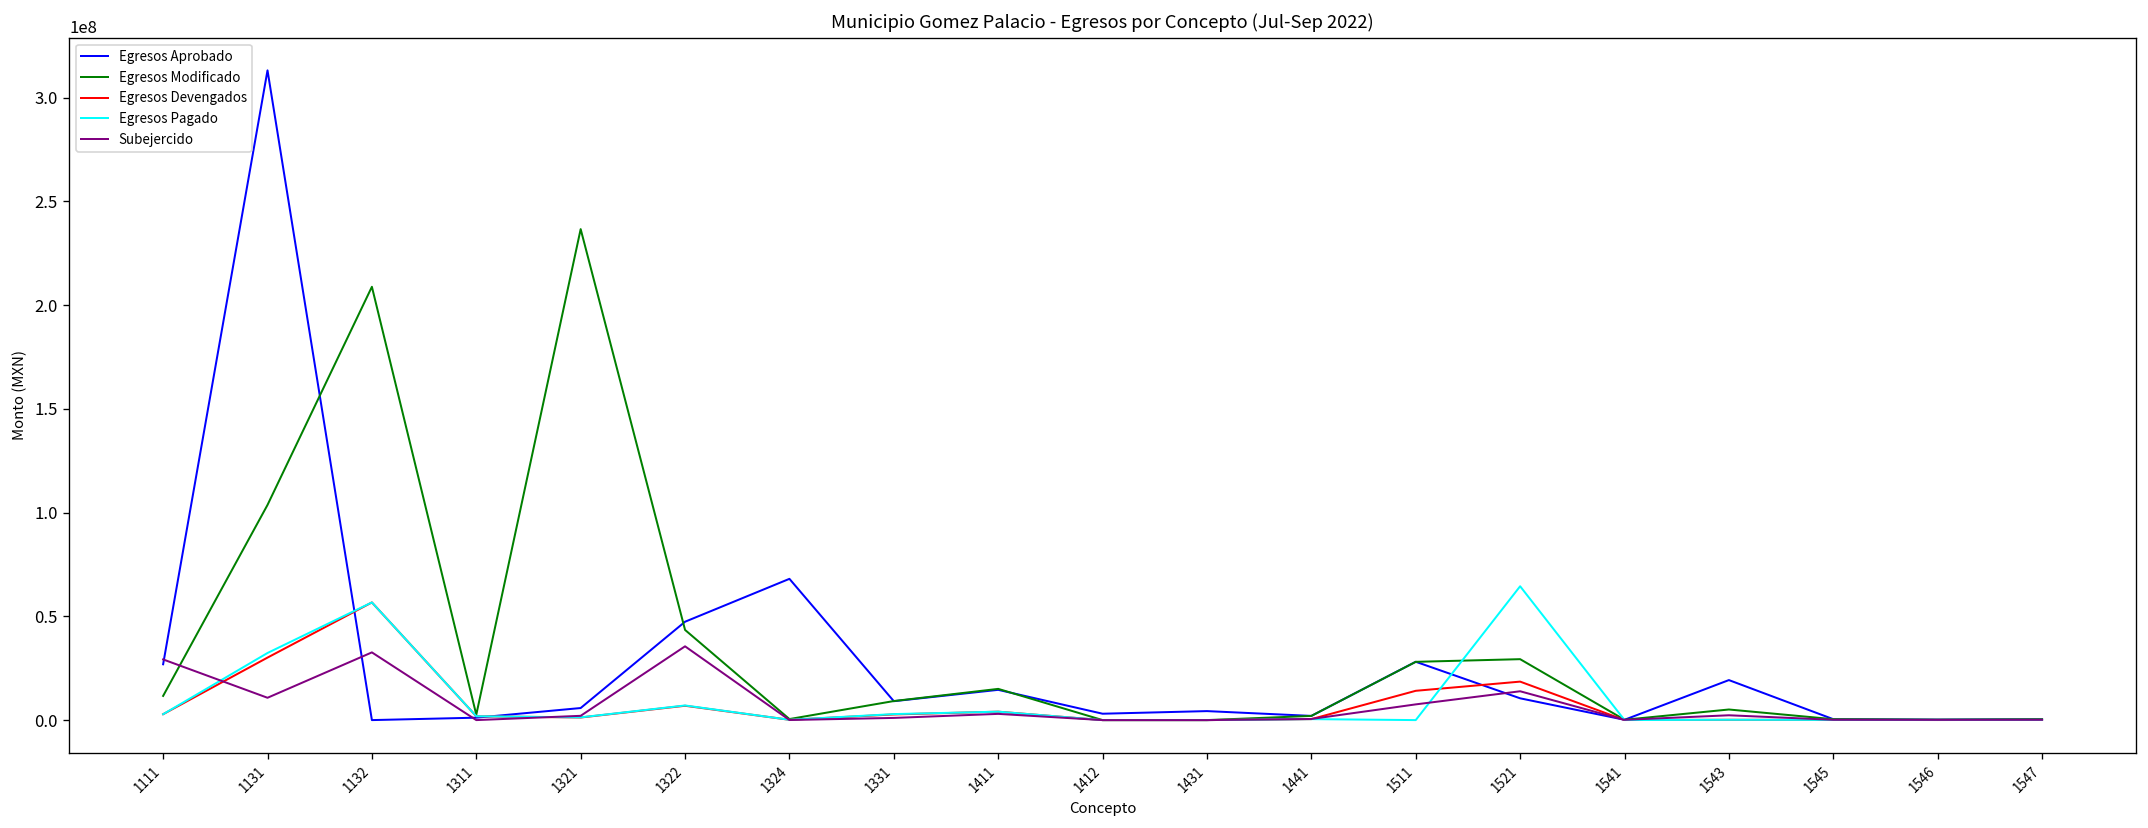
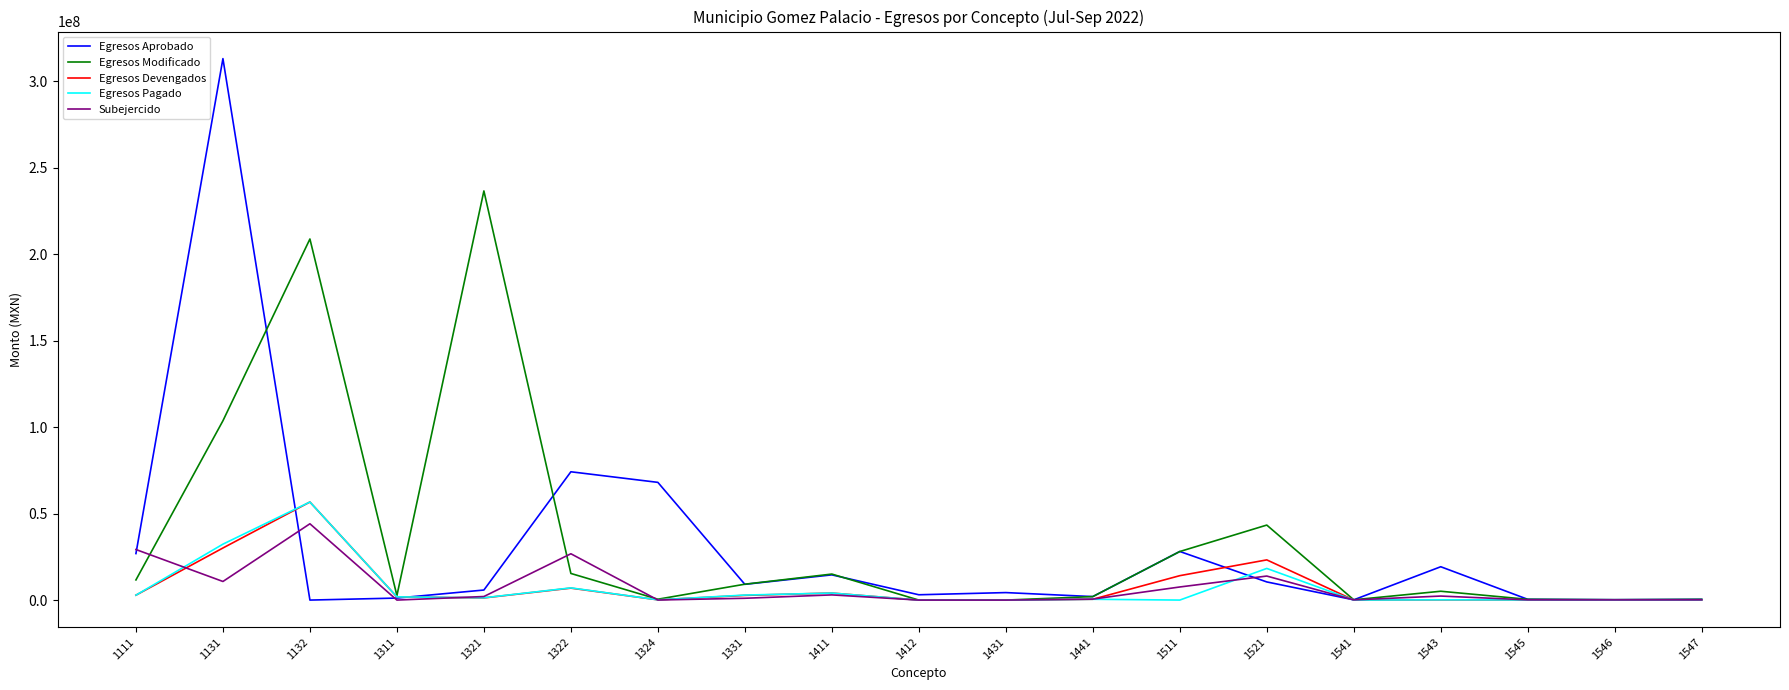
Subejercido, 1132: 33000000 -> 44000000
Egresos Aprobado, 1322: 47000000 -> 74000000
Egresos Modificado, 1322: 43000000 -> 15000000
Subejercido, 1322: 36000000 -> 27000000
Egresos Modificado, 1521: 29000000 -> 43000000
Egresos Devengados, 1521: 19000000 -> 23000000
Egresos Pagado, 1521: 65000000 -> 18000000
